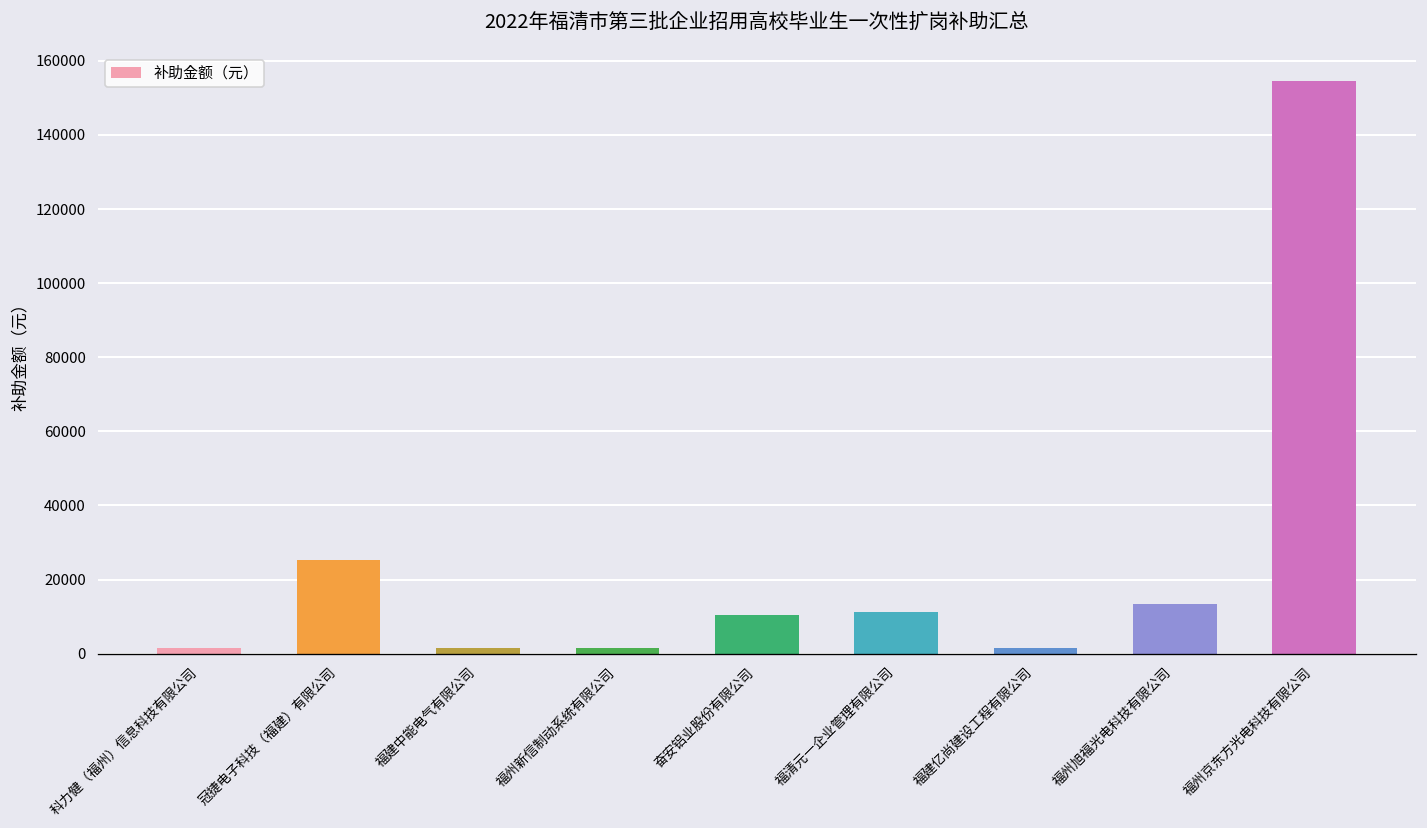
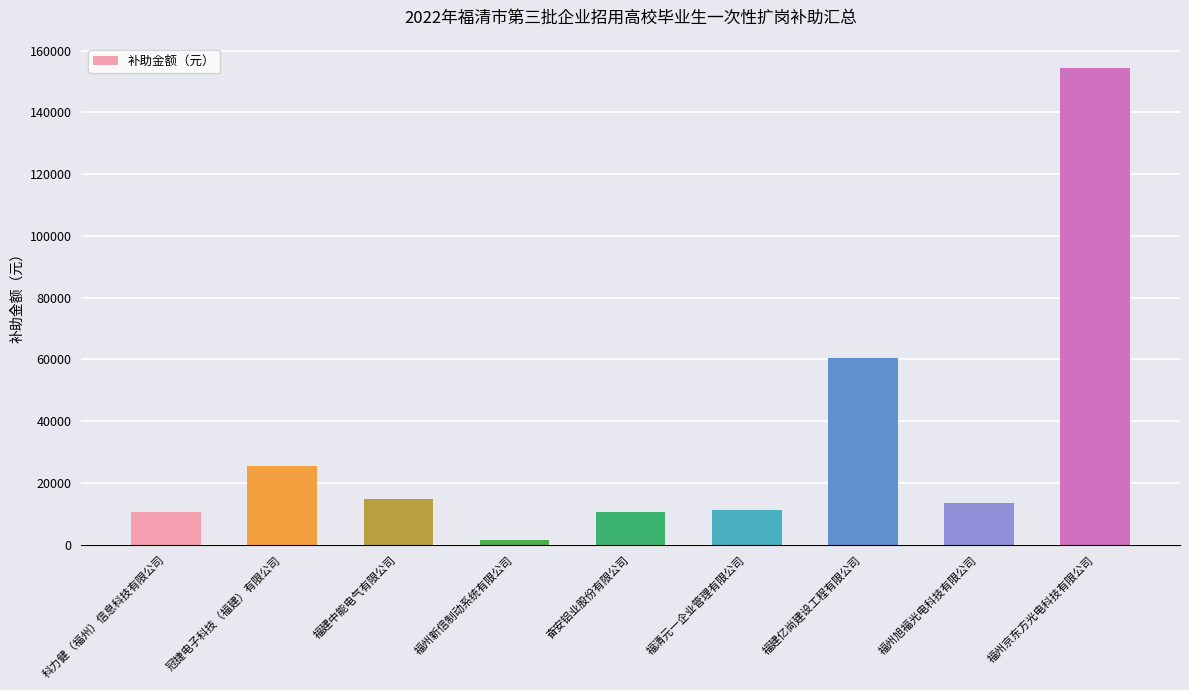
科力健（福州）信息科技有限公司: 2000 -> 11000
福建中能电气有限公司: 2000 -> 15000
福建亿尚建设工程有限公司: 2000 -> 61000
